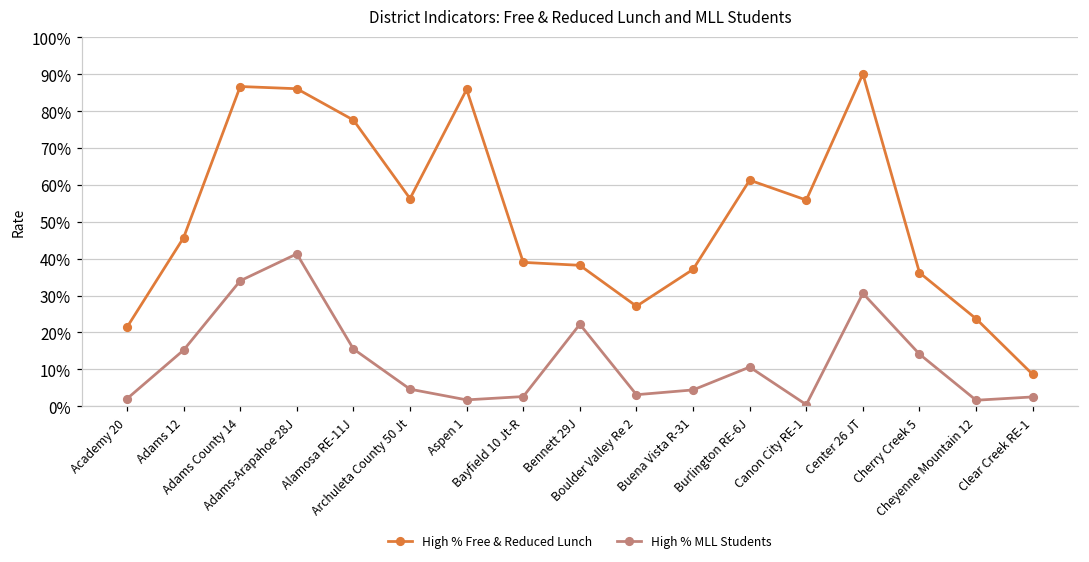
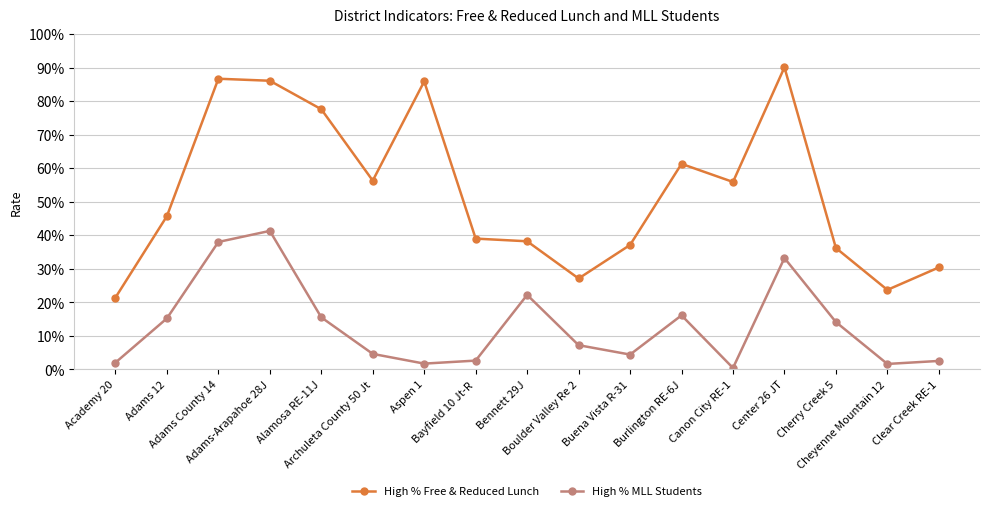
High % MLL Students, Adams County 14: 34% -> 38%
High % MLL Students, Boulder Valley Re 2: 3% -> 7%
High % MLL Students, Burlington RE-6J: 11% -> 16%
High % MLL Students, Center 26 JT: 31% -> 33%
High % Free & Reduced Lunch, Clear Creek RE-1: 9% -> 30%
